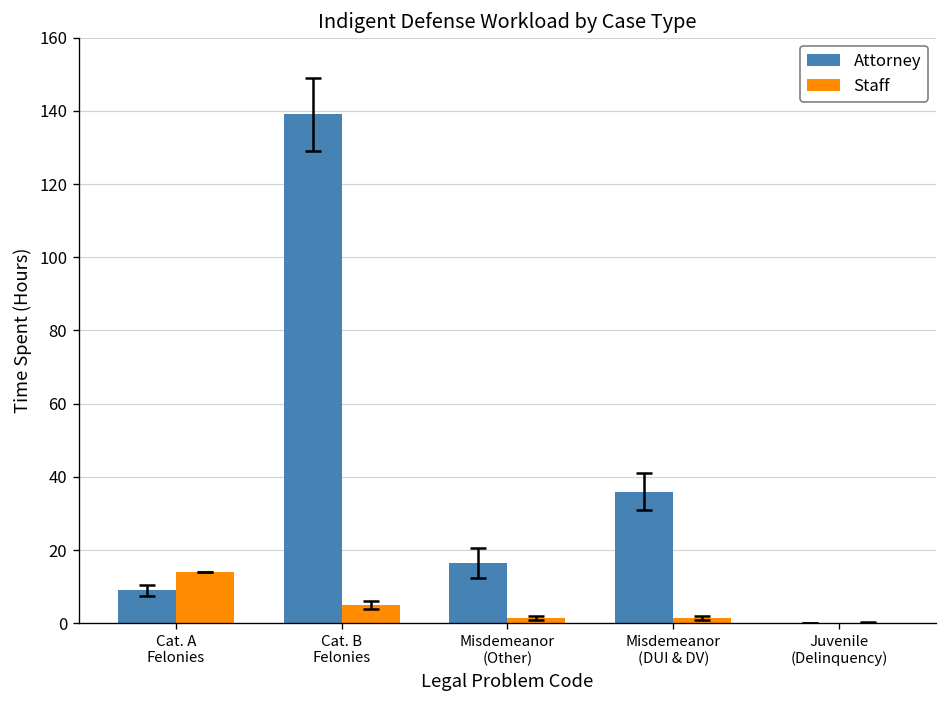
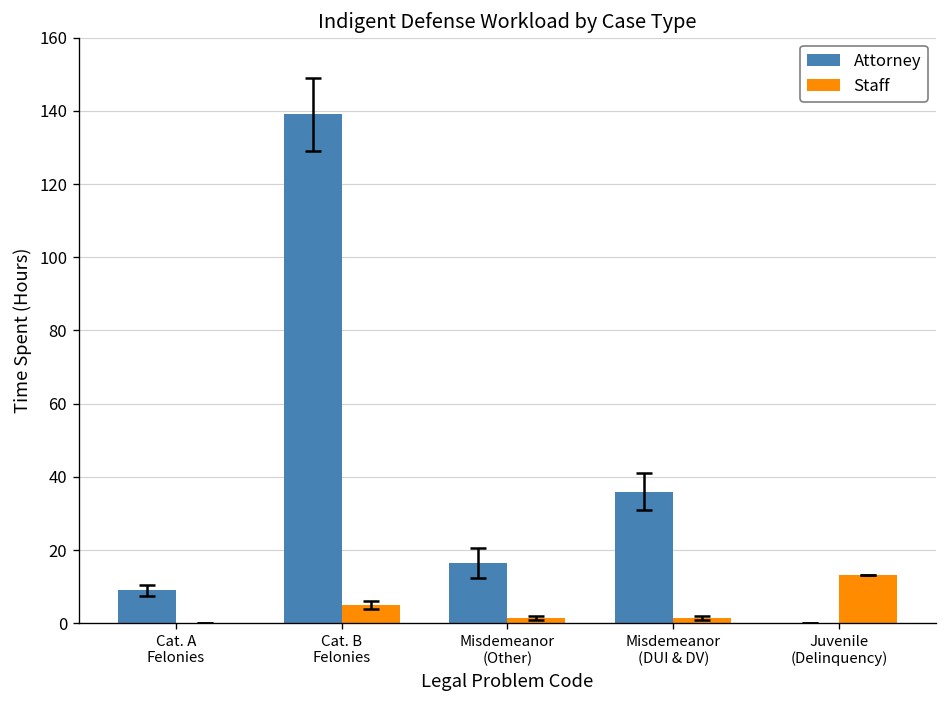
Staff, Cat. A Felonies: 14 -> 0
Staff, Juvenile (Delinquency): 0 -> 13
